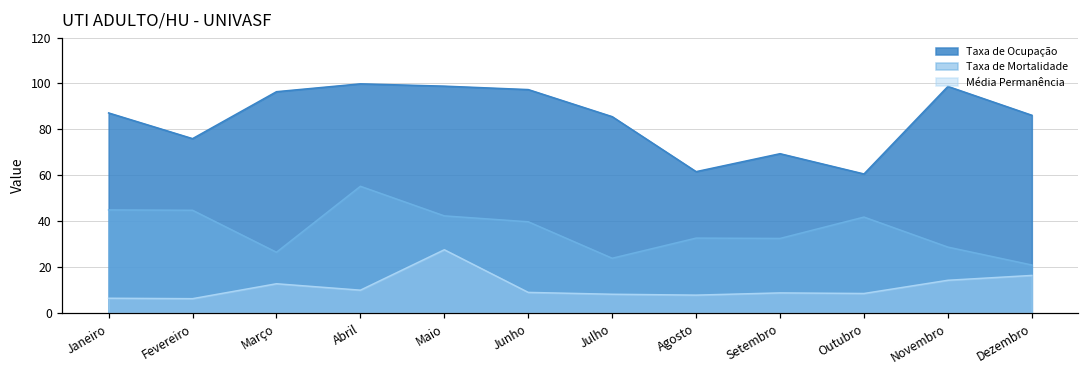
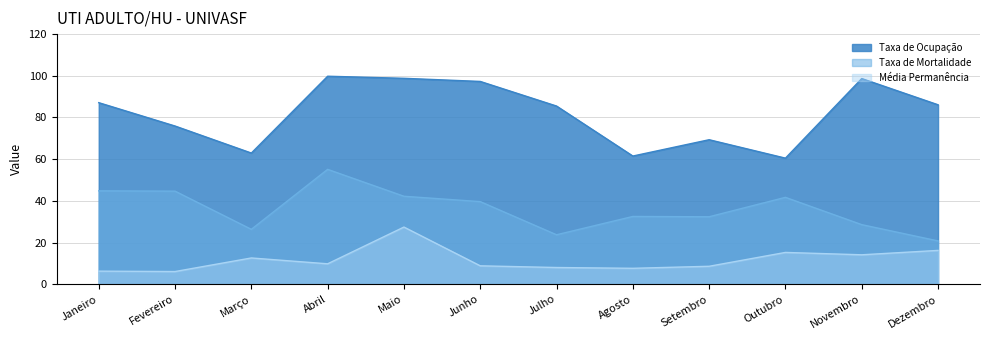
Taxa de Ocupação, Março: 96 -> 63
Média Permanência, Outubro: 8 -> 15
